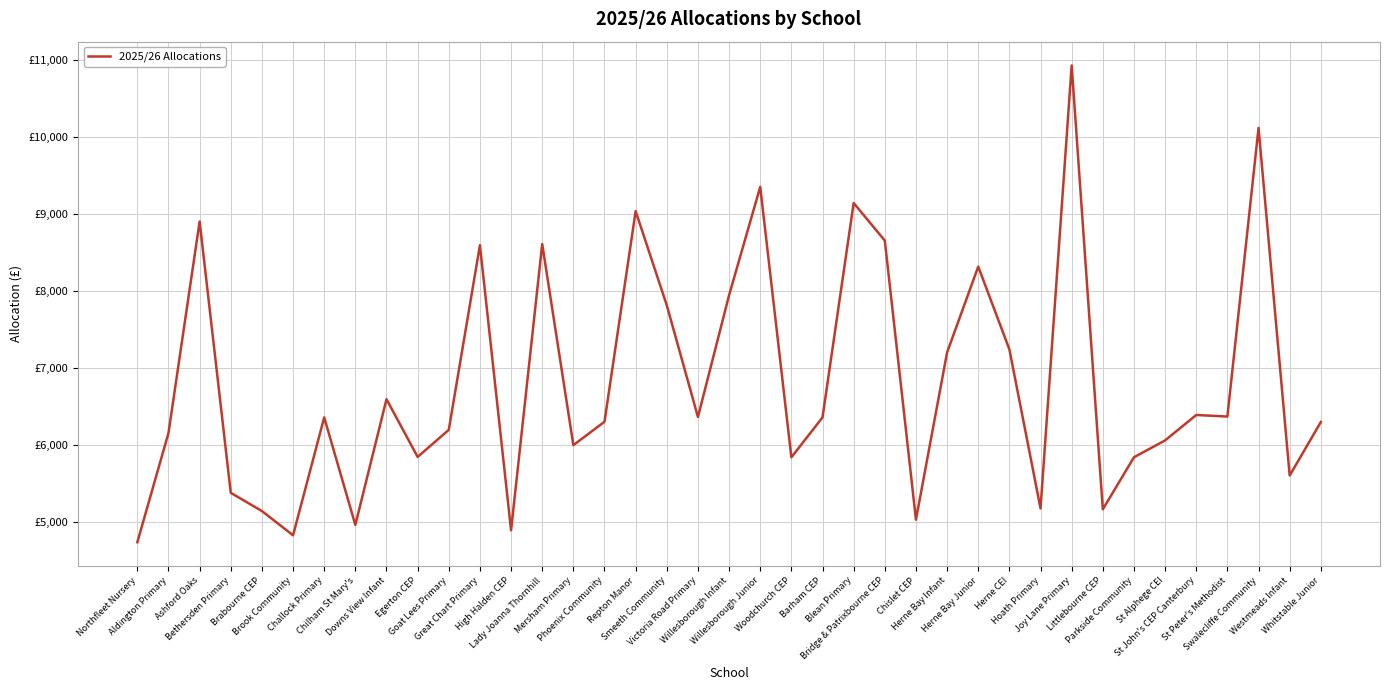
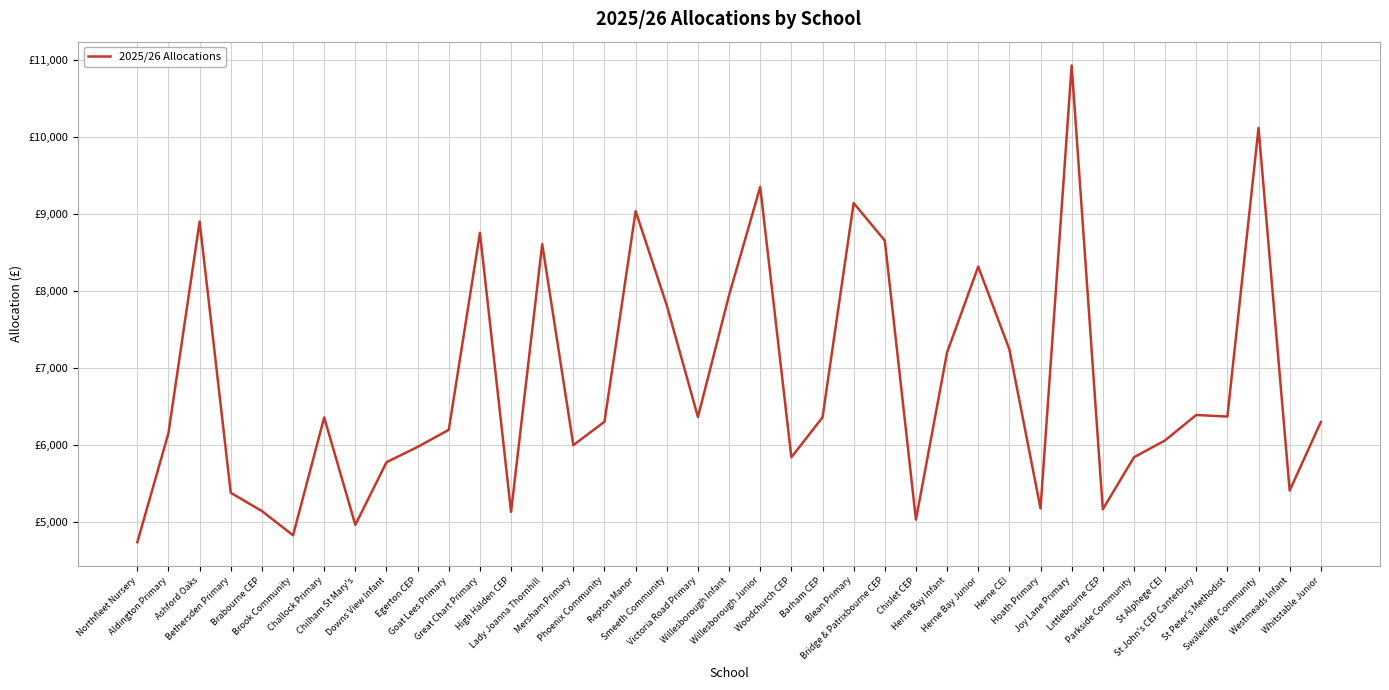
Downs View Infant: £6,600 -> £5,800
Egerton CEP: £5,900 -> £6,000
Great Chart Primary: £8,600 -> £8,800
High Halden CEP: £4,900 -> £5,100
Westmeads Infant: £5,600 -> £5,400
